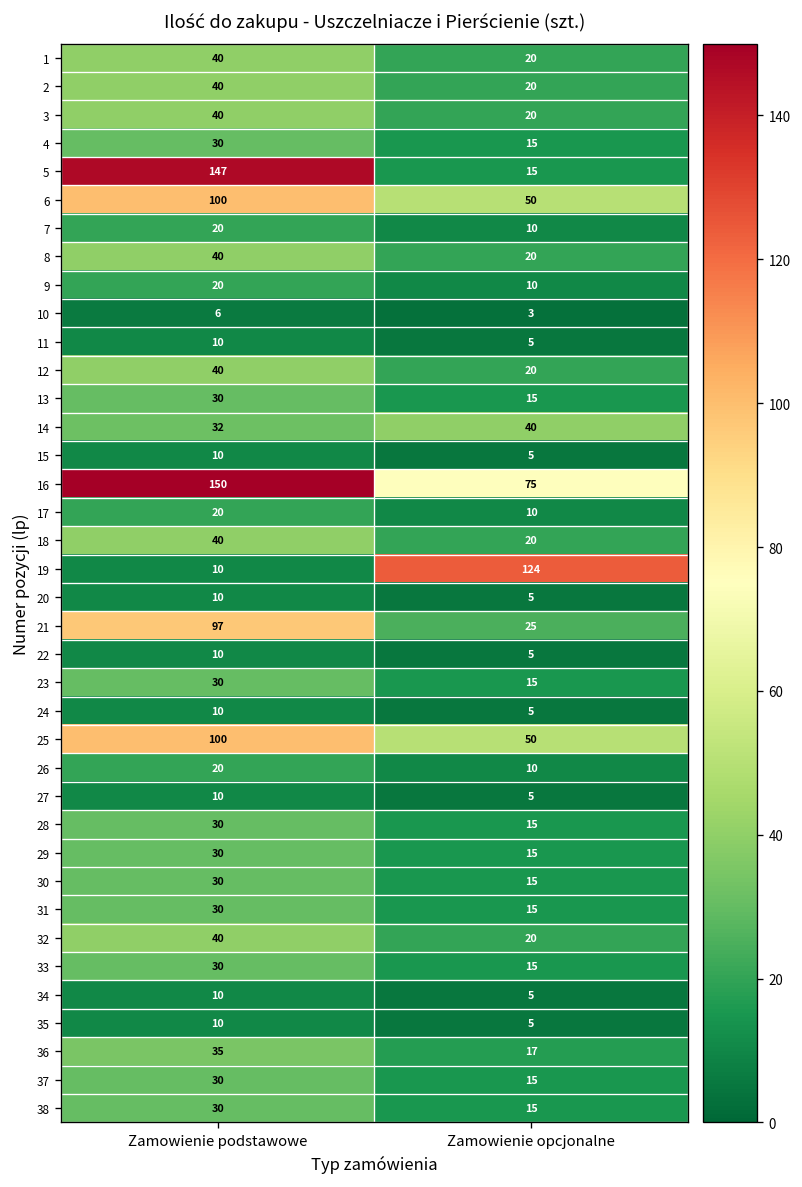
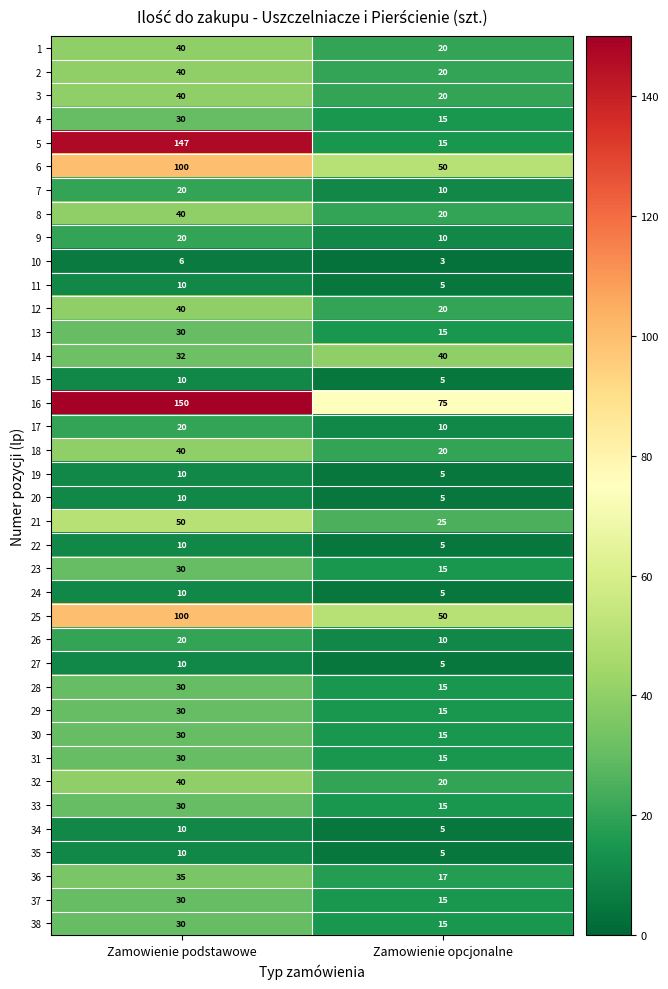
19, Zamowienie opcjonalne: 124 -> 5
21, Zamowienie podstawowe: 97 -> 50
